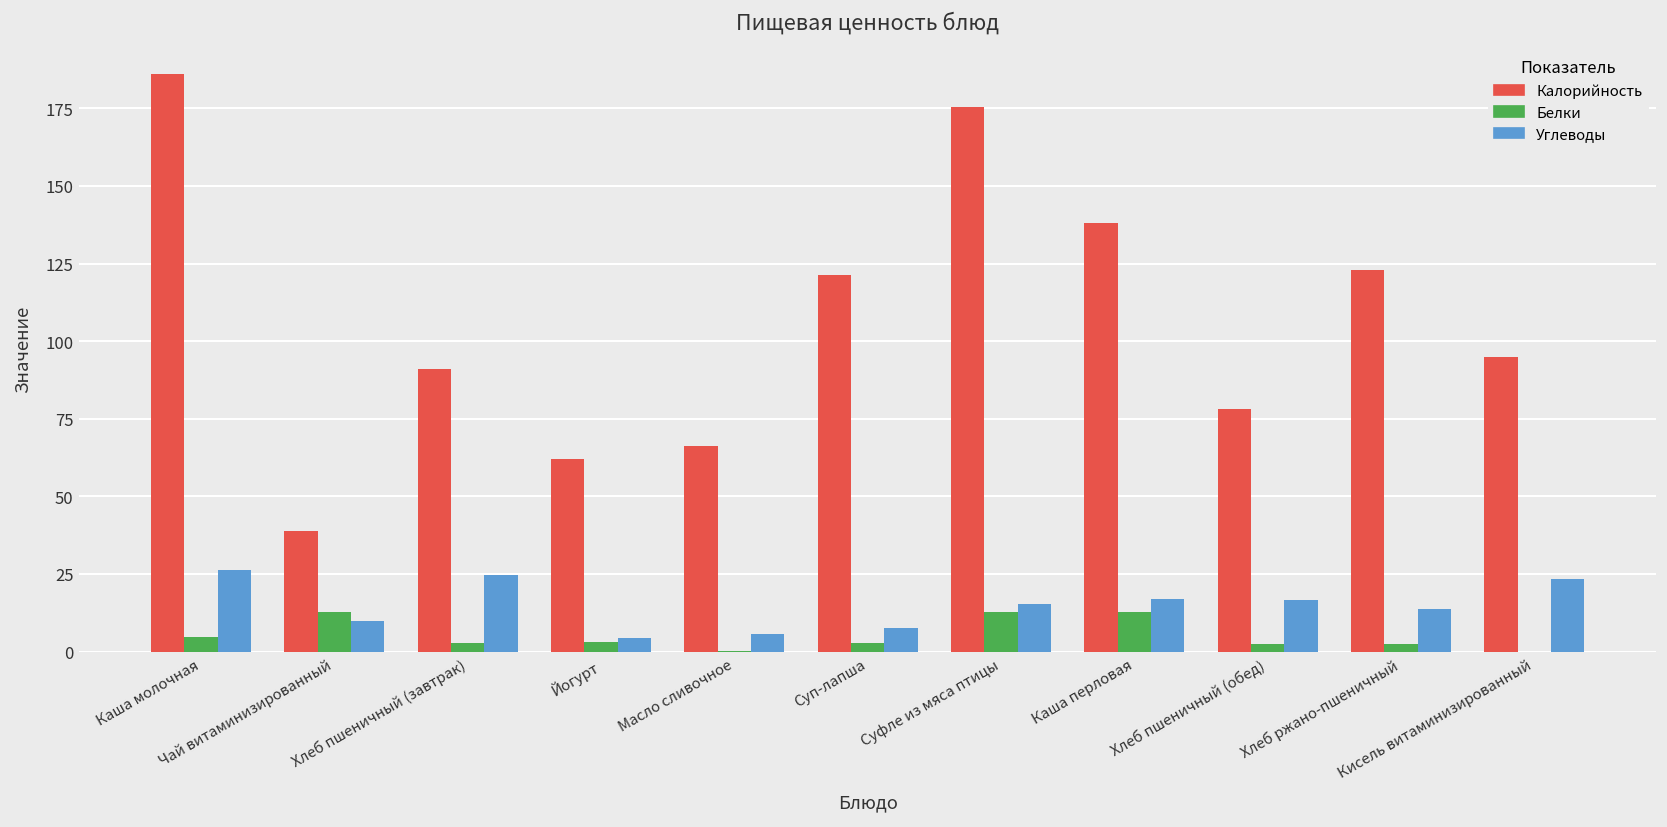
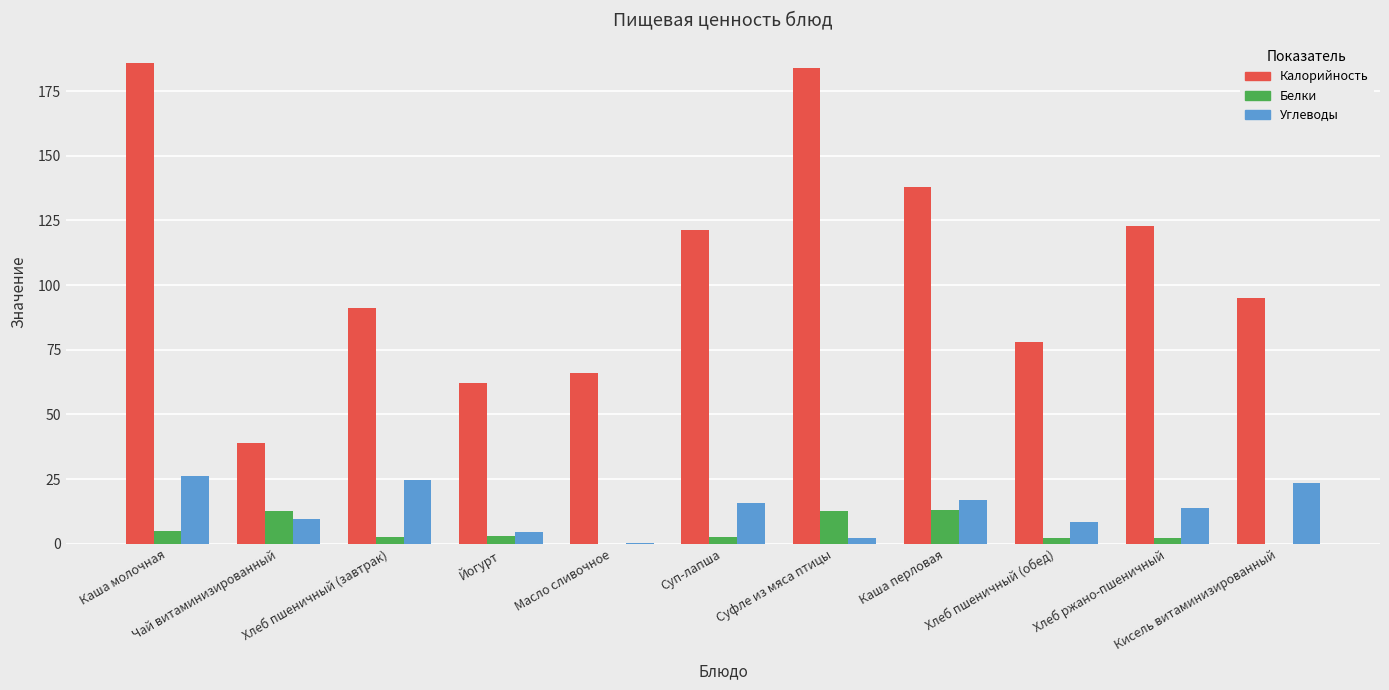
Углеводы, Масло сливочное: 6 -> 0
Углеводы, Суп-лапша: 8 -> 16
Калорийность, Суфле из мяса птицы: 175 -> 184
Углеводы, Суфле из мяса птицы: 15 -> 2
Углеводы, Хлеб пшеничный (обед): 17 -> 9
